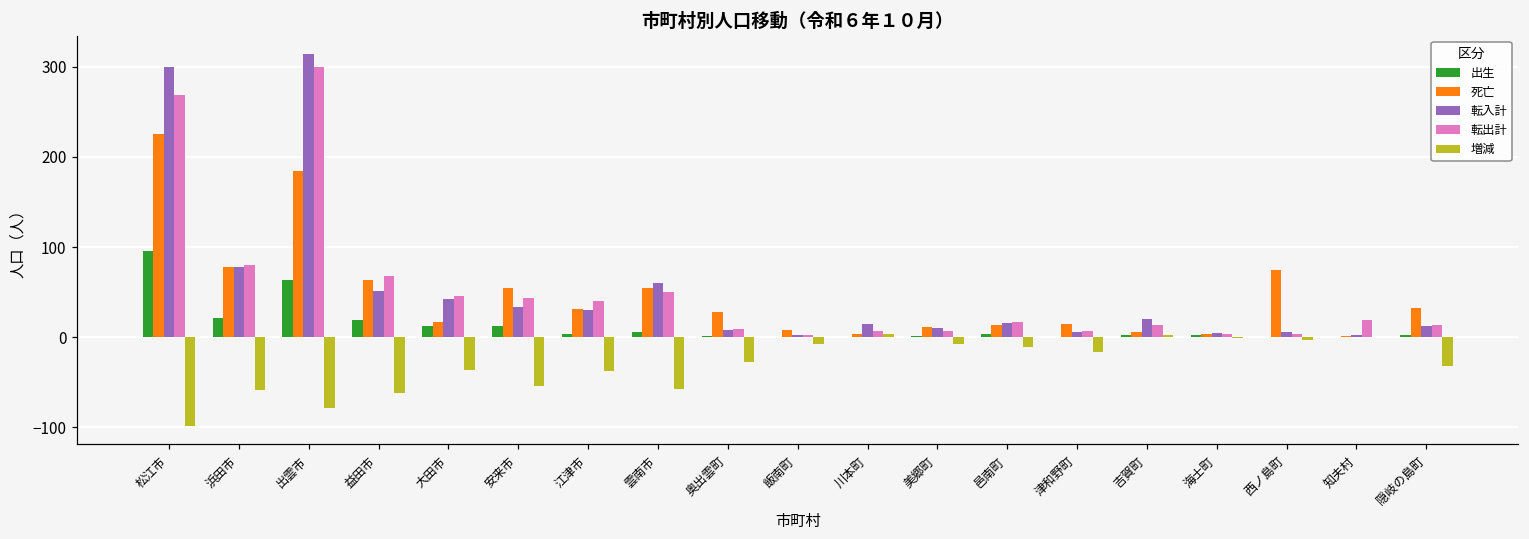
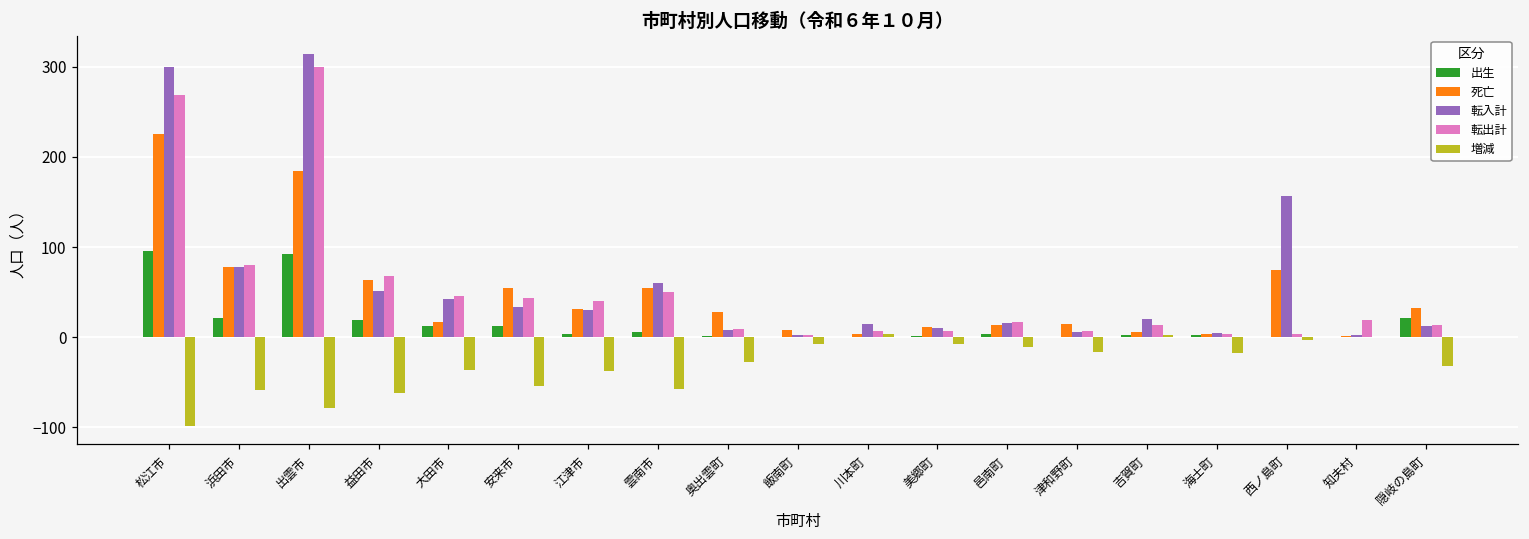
出生, 出雲市: 60 -> 90
増減, 海士町: 0 -> -20
転入計, 西ノ島町: 10 -> 160
出生, 隠岐の島町: 0 -> 20
